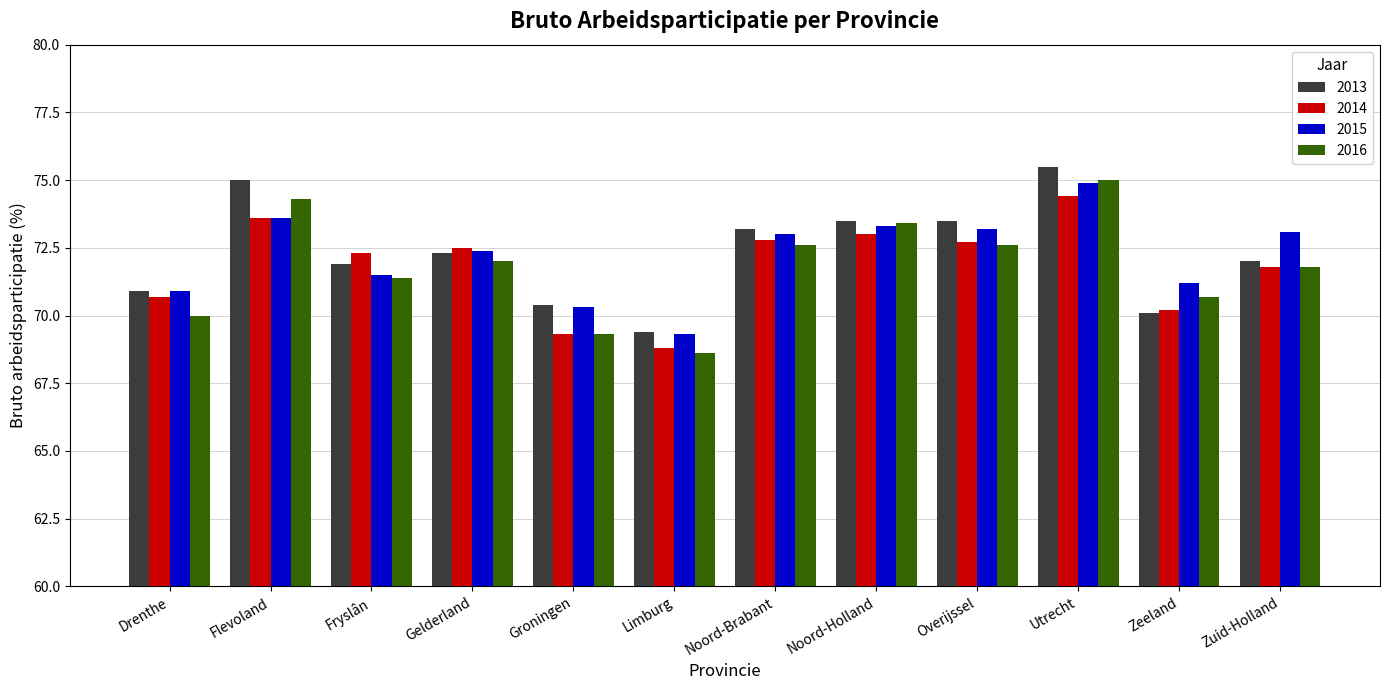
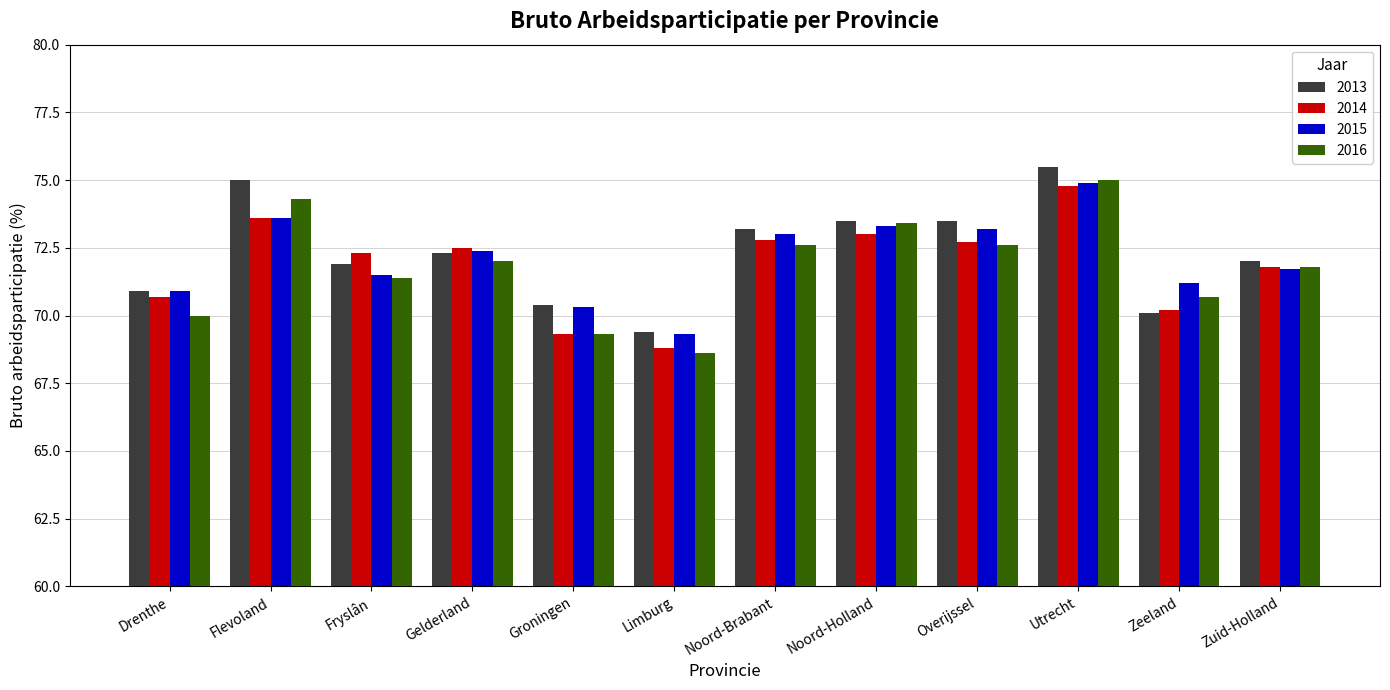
2014, Utrecht: 74.4 -> 74.8
2015, Zuid-Holland: 73.1 -> 71.7
